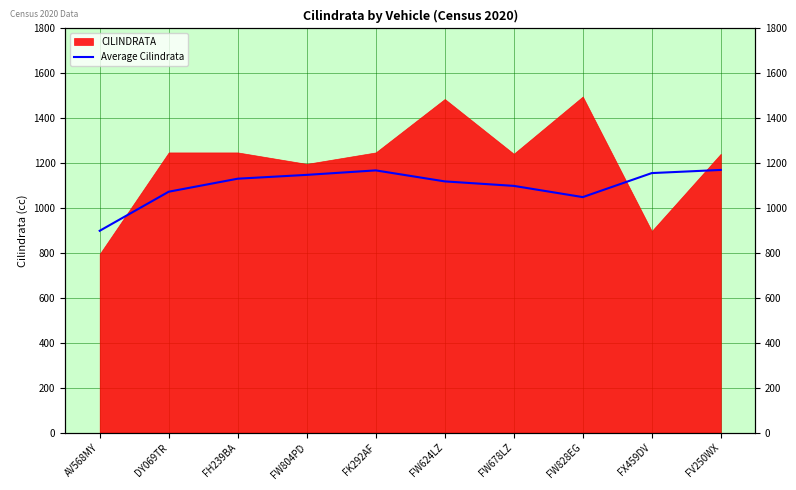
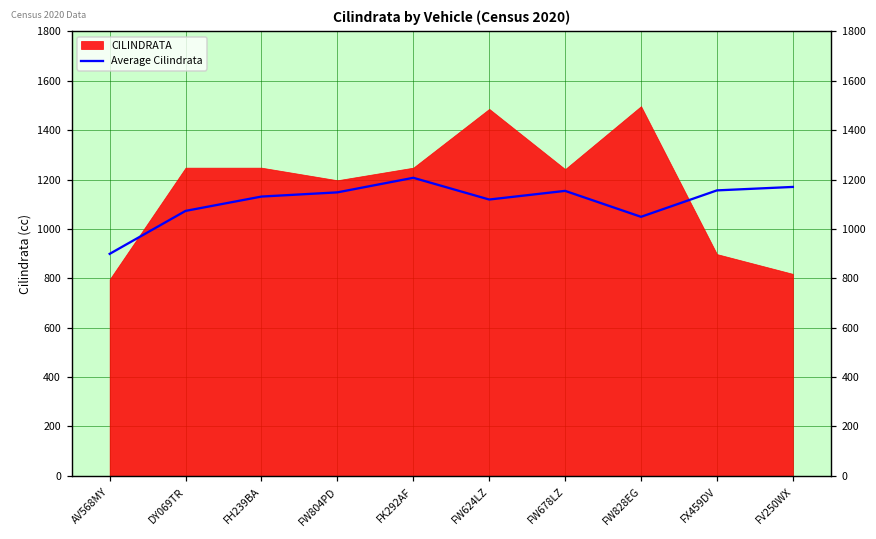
Average Cilindrata, FK292AF: 1170 -> 1210
Average Cilindrata, FW678LZ: 1100 -> 1150
CILINDRATA, FV250WX: 1240 -> 820
